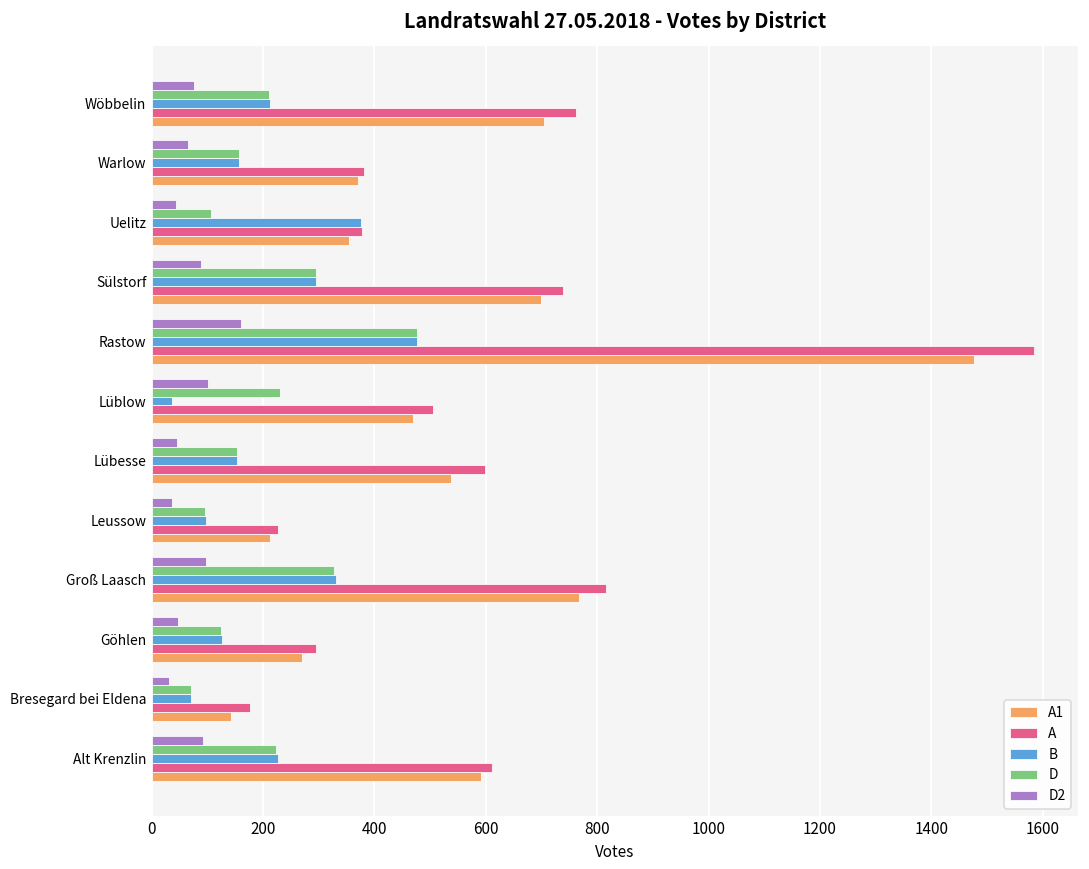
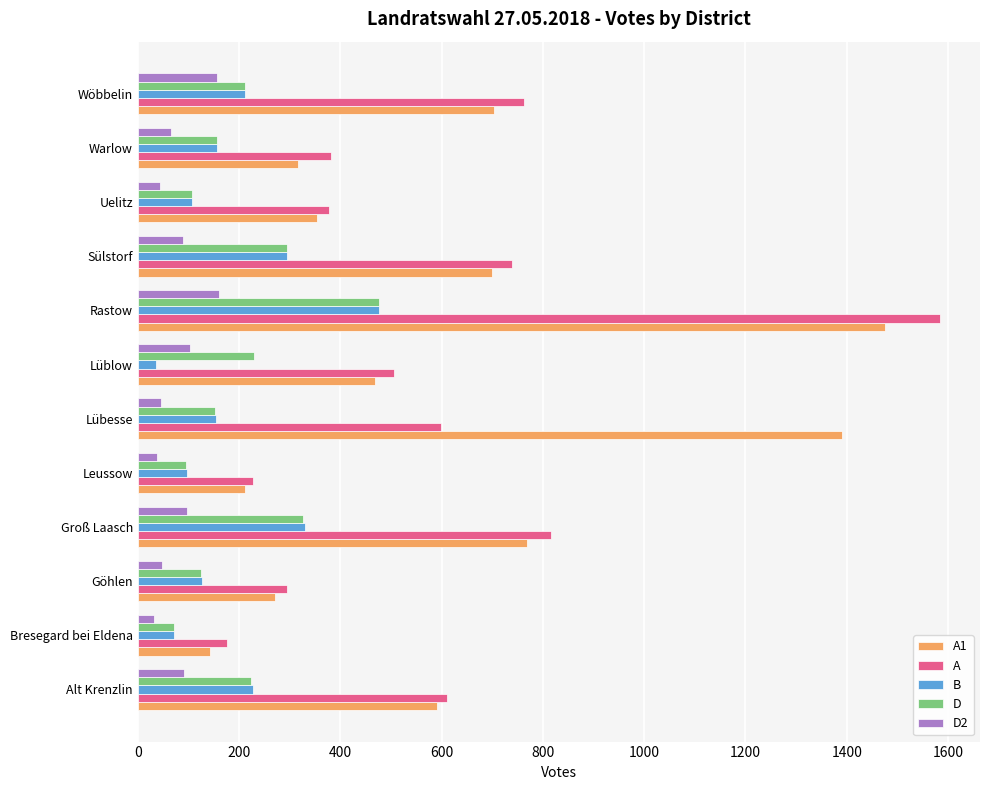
D2, Wöbbelin: 80 -> 160
A1, Warlow: 370 -> 320
B, Uelitz: 380 -> 110
A1, Lübesse: 540 -> 1390
